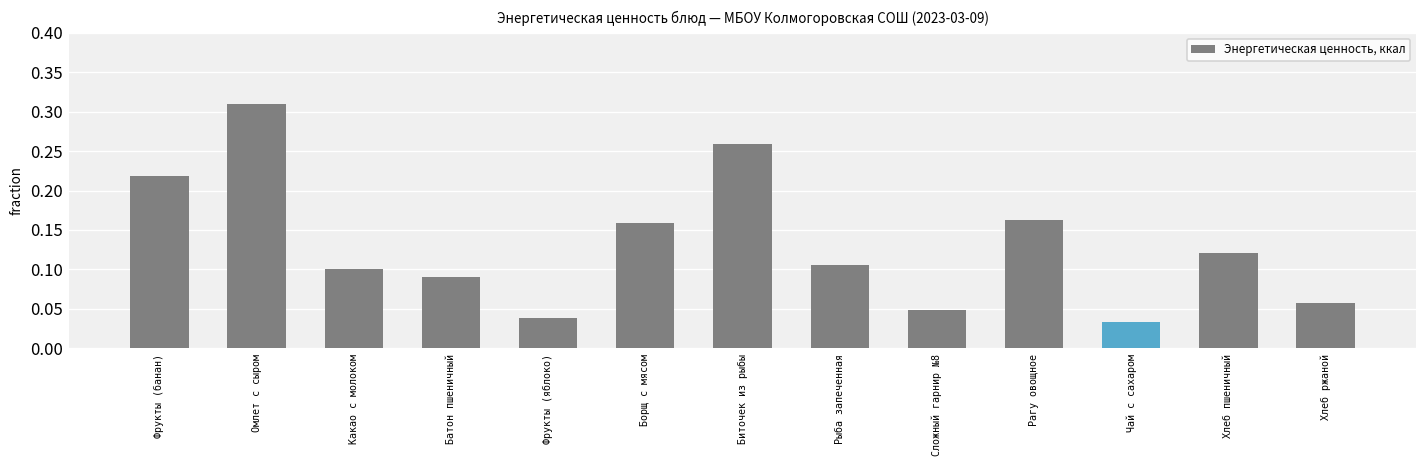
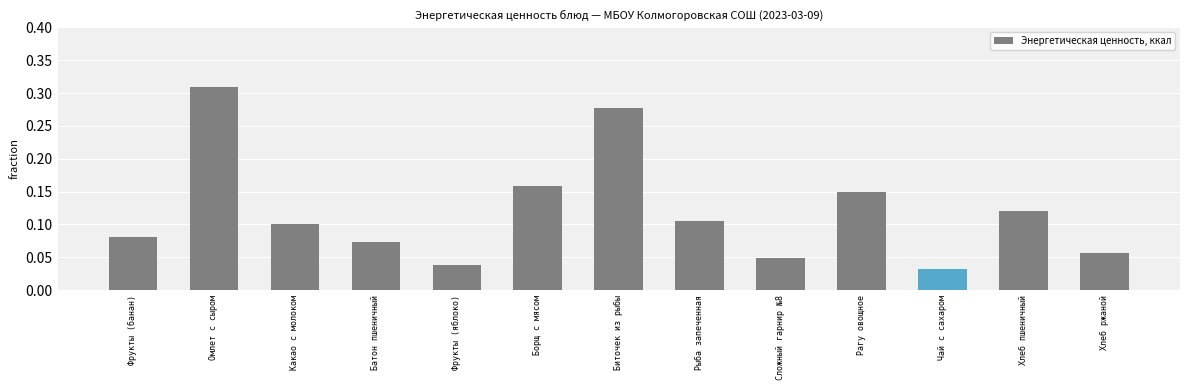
Фрукты (банан): 0.22 -> 0.08
Батон пшеничный: 0.09 -> 0.07
Биточек из рыбы: 0.26 -> 0.28
Рагу овощное: 0.16 -> 0.15
